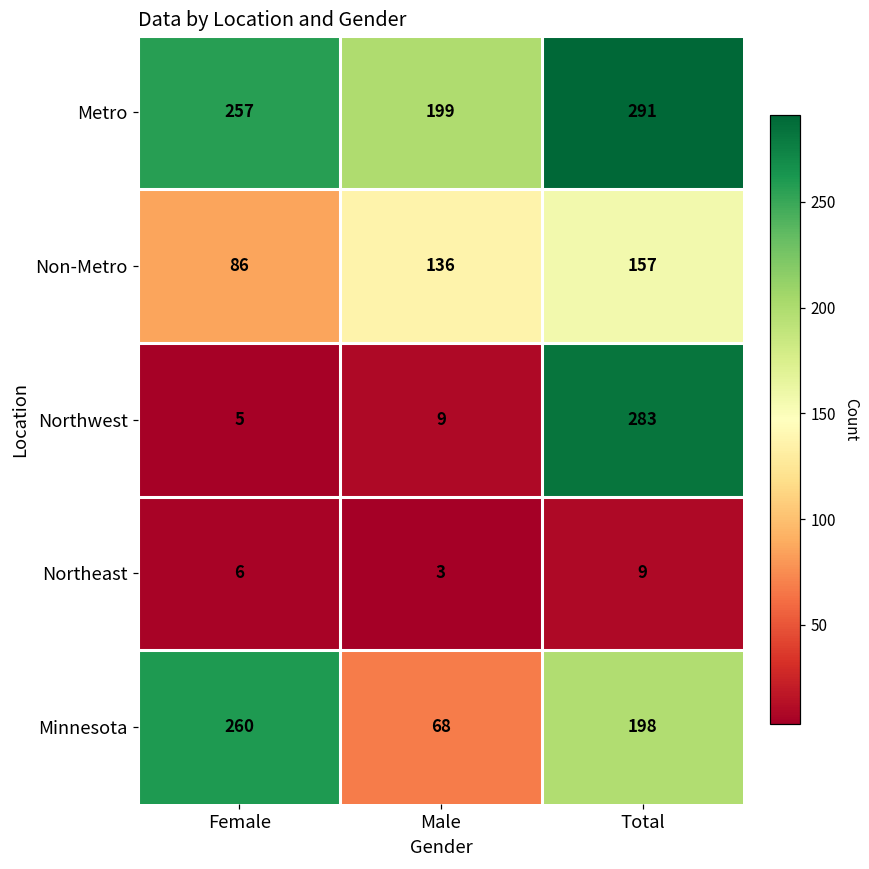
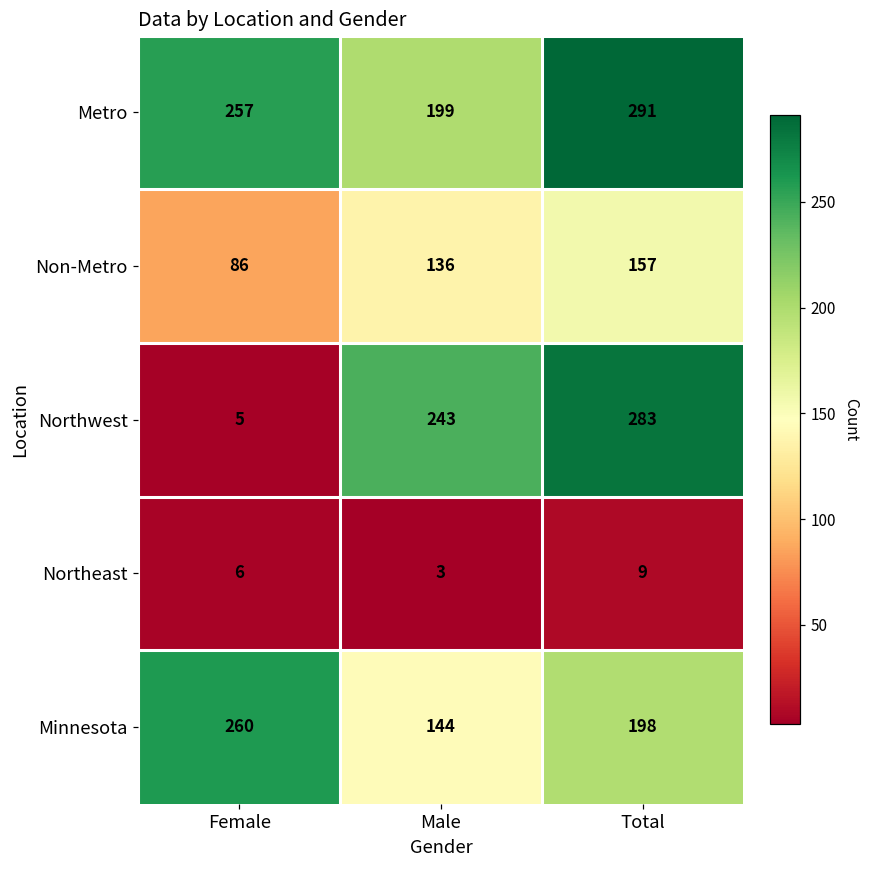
Northwest, Male: 9 -> 243
Minnesota, Male: 68 -> 144
